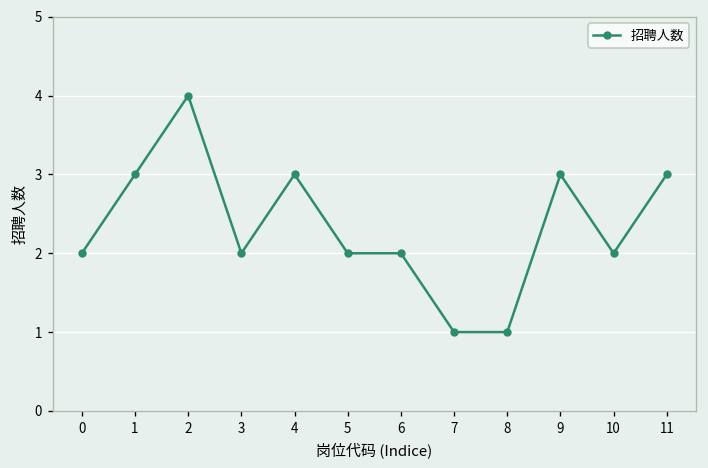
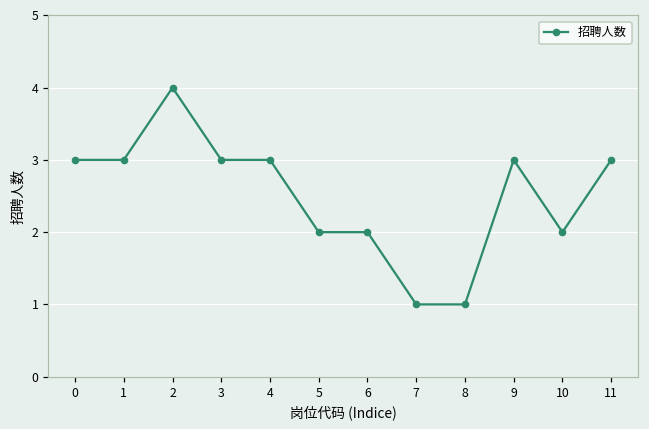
0: 2 -> 3
3: 2 -> 3
